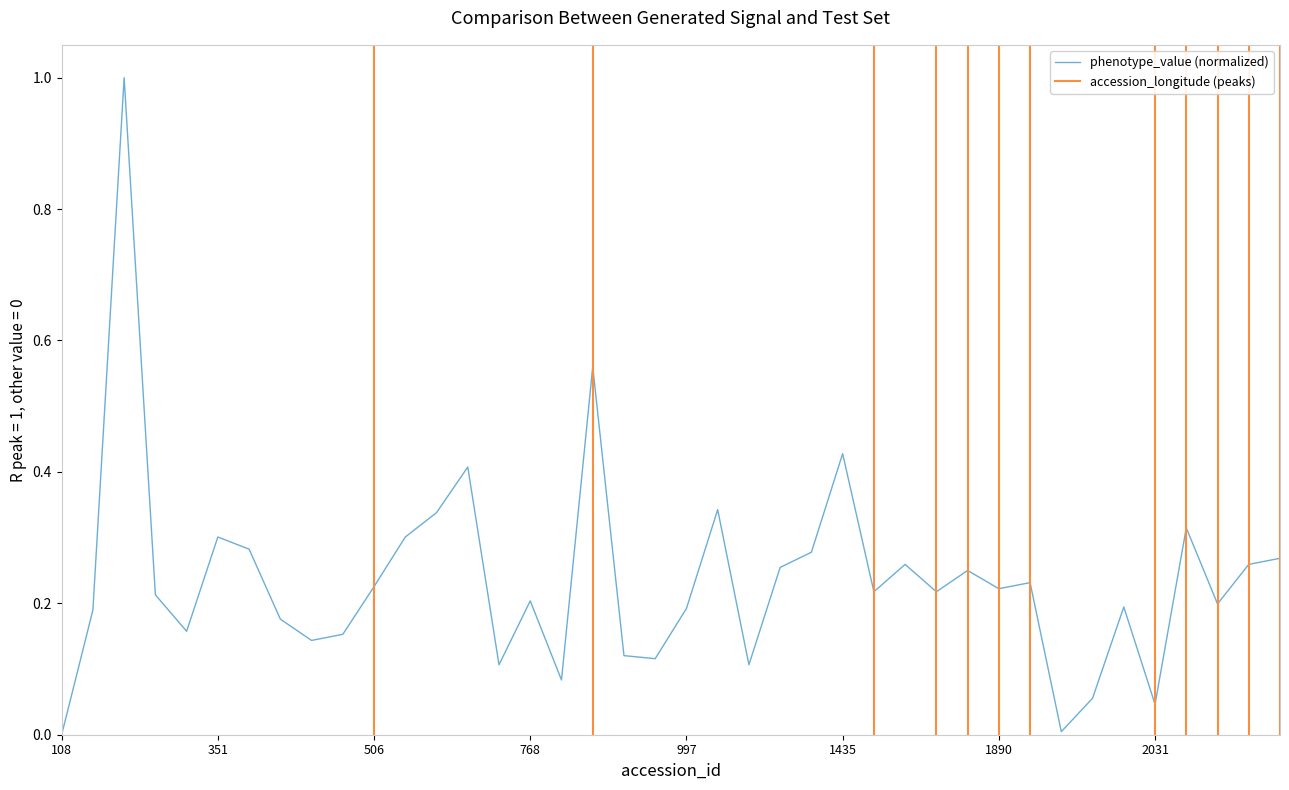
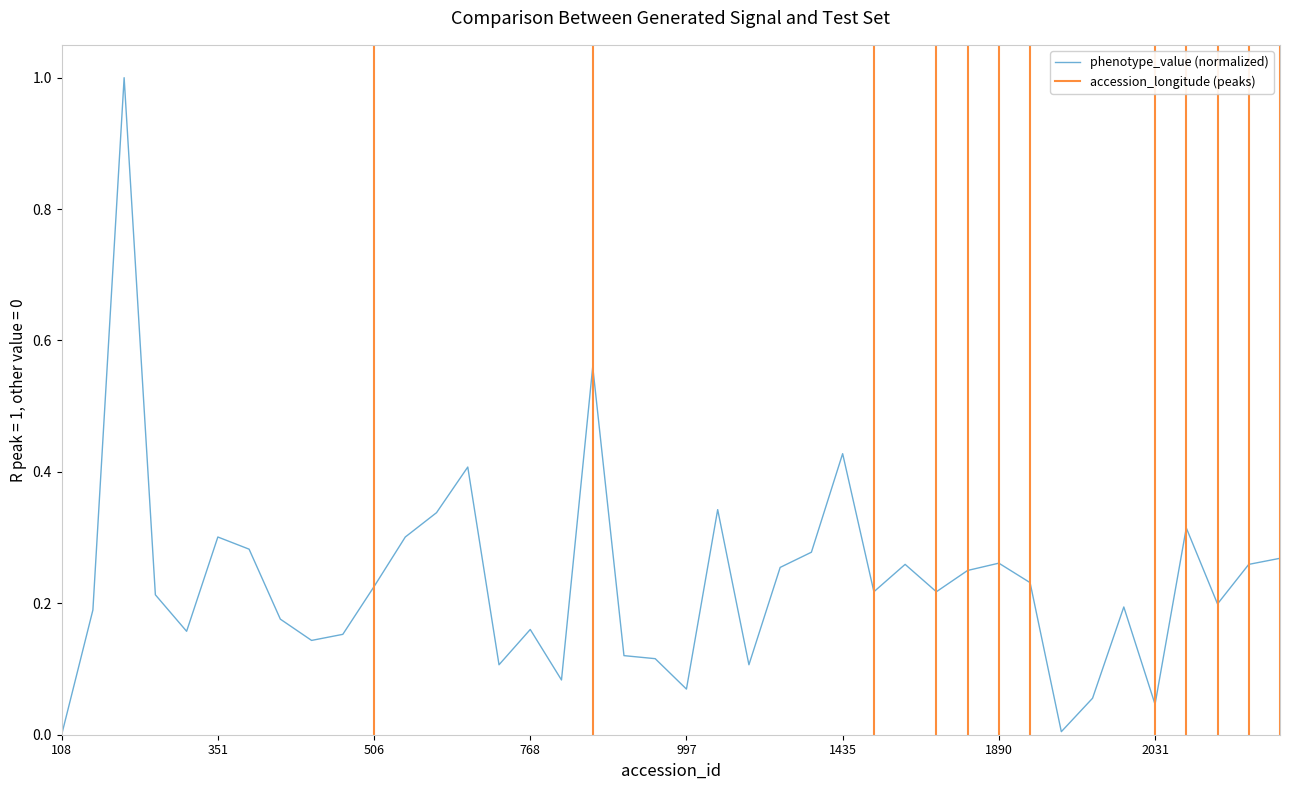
768: 0.20 -> 0.16
997: 0.19 -> 0.07
1890: 0.22 -> 0.26
